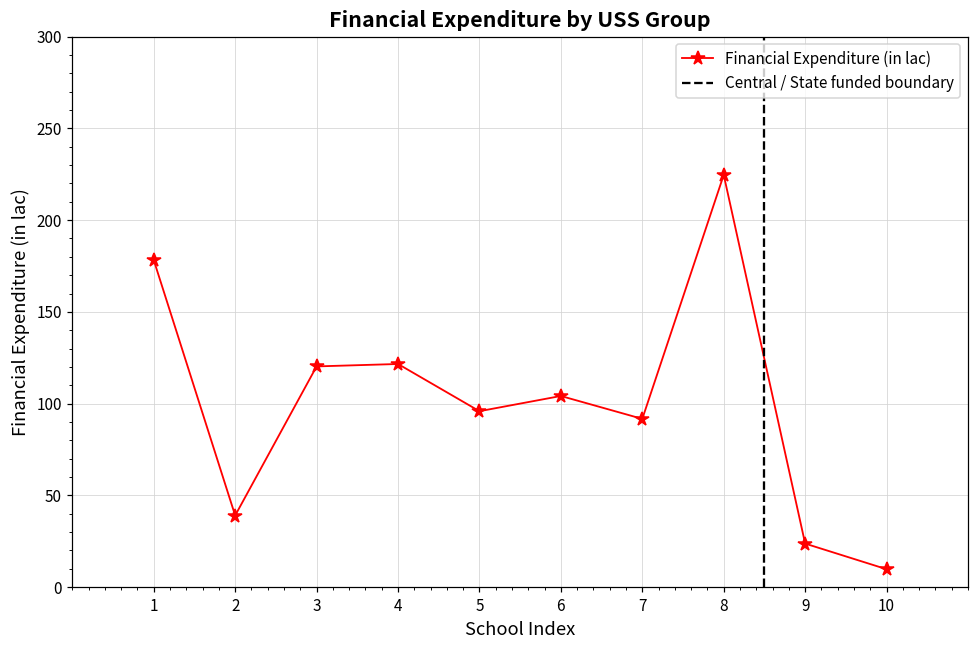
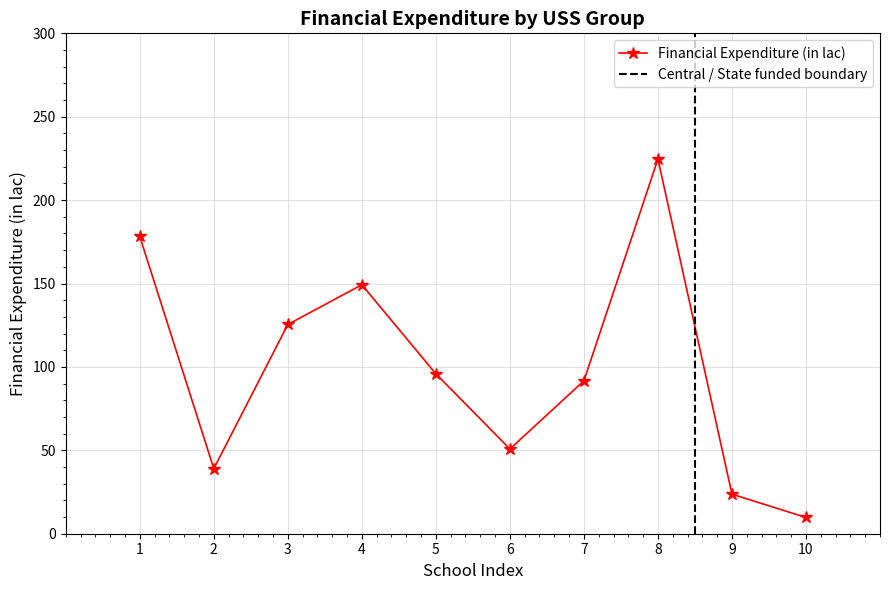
3: 120 -> 125
4: 122 -> 149
6: 104 -> 51
